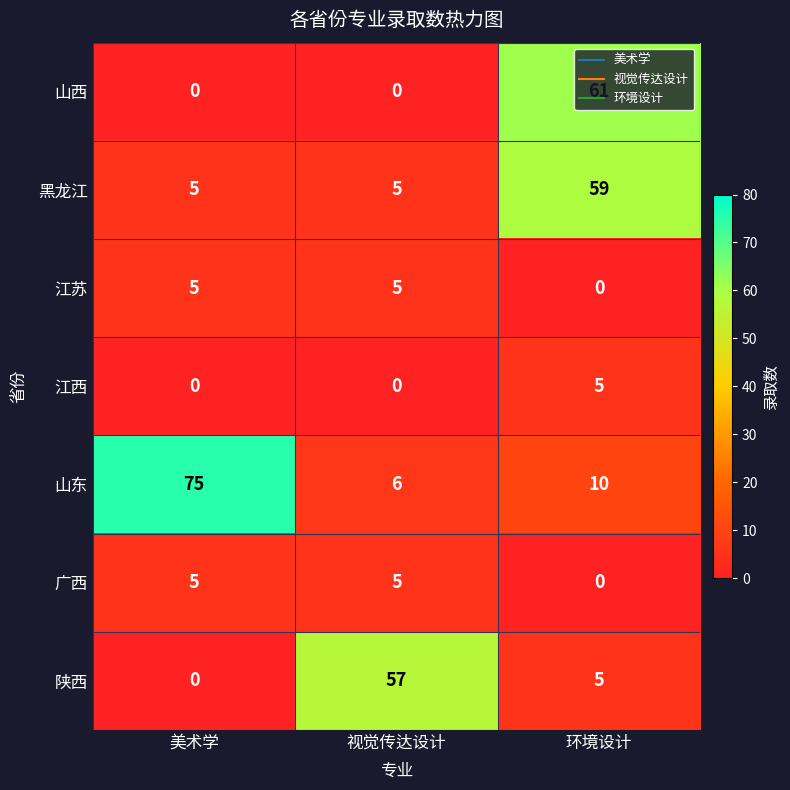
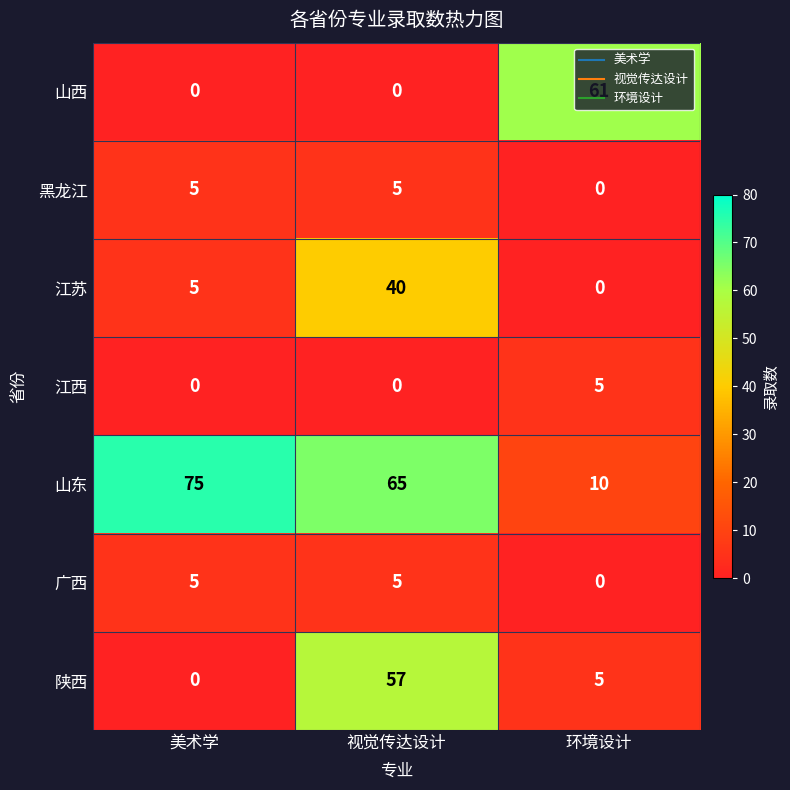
黑龙江, 环境设计: 59 -> 0
江苏, 视觉传达设计: 5 -> 40
山东, 视觉传达设计: 6 -> 65
